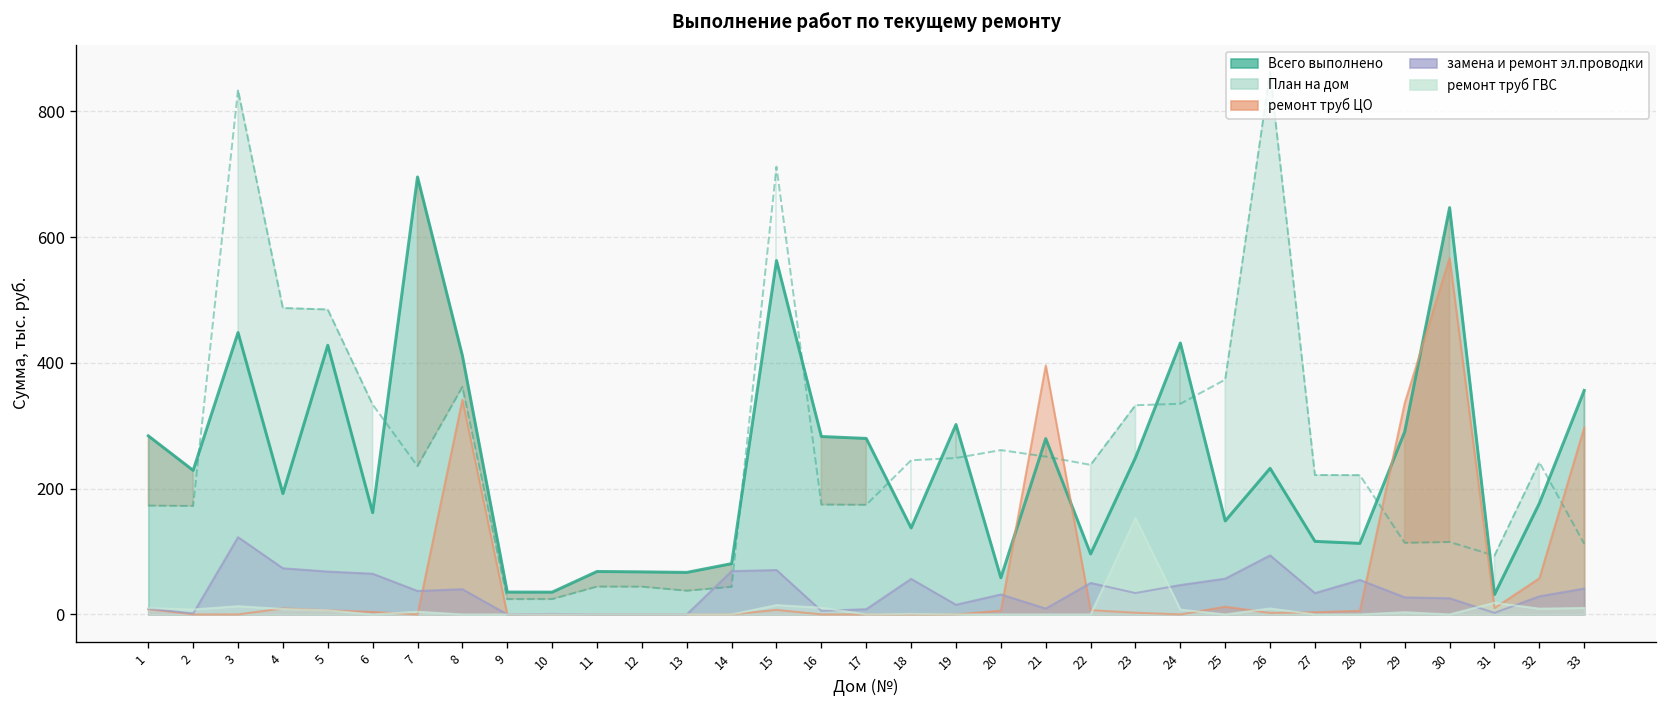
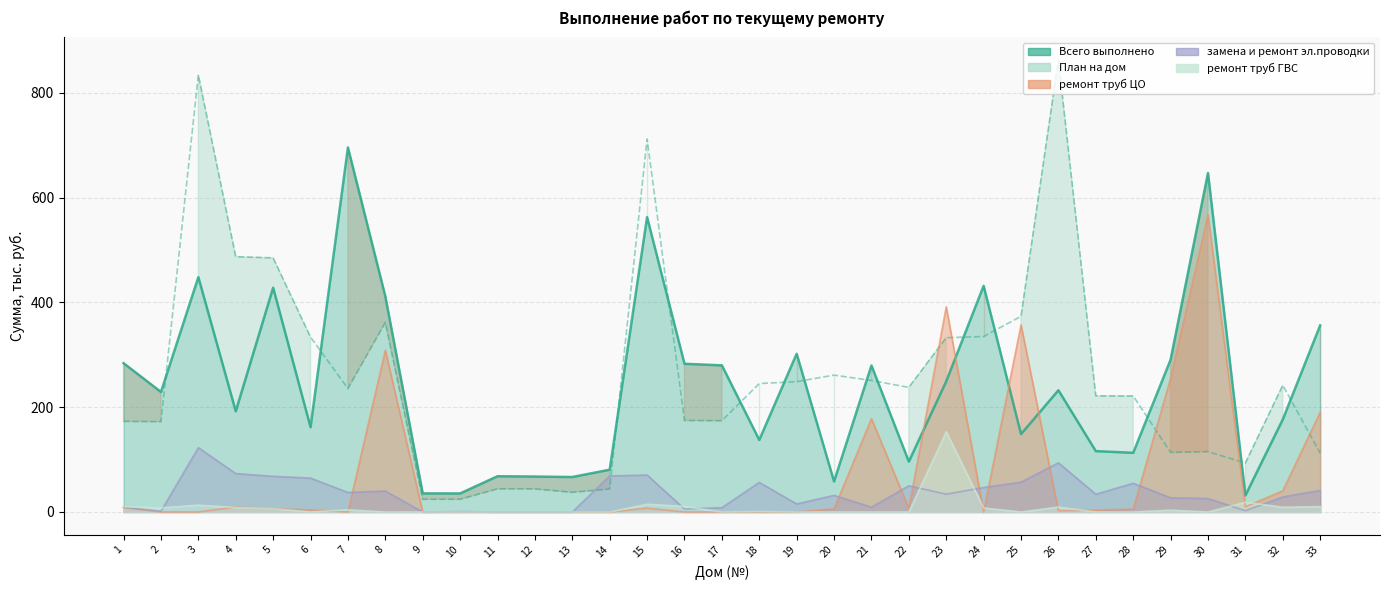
ремонт труб ЦО, 8: 340 -> 310
ремонт труб ЦО, 21: 400 -> 180
ремонт труб ЦО, 23: 0 -> 390
ремонт труб ЦО, 25: 10 -> 360
ремонт труб ЦО, 29: 340 -> 260
ремонт труб ЦО, 32: 60 -> 40
ремонт труб ЦО, 33: 300 -> 190
